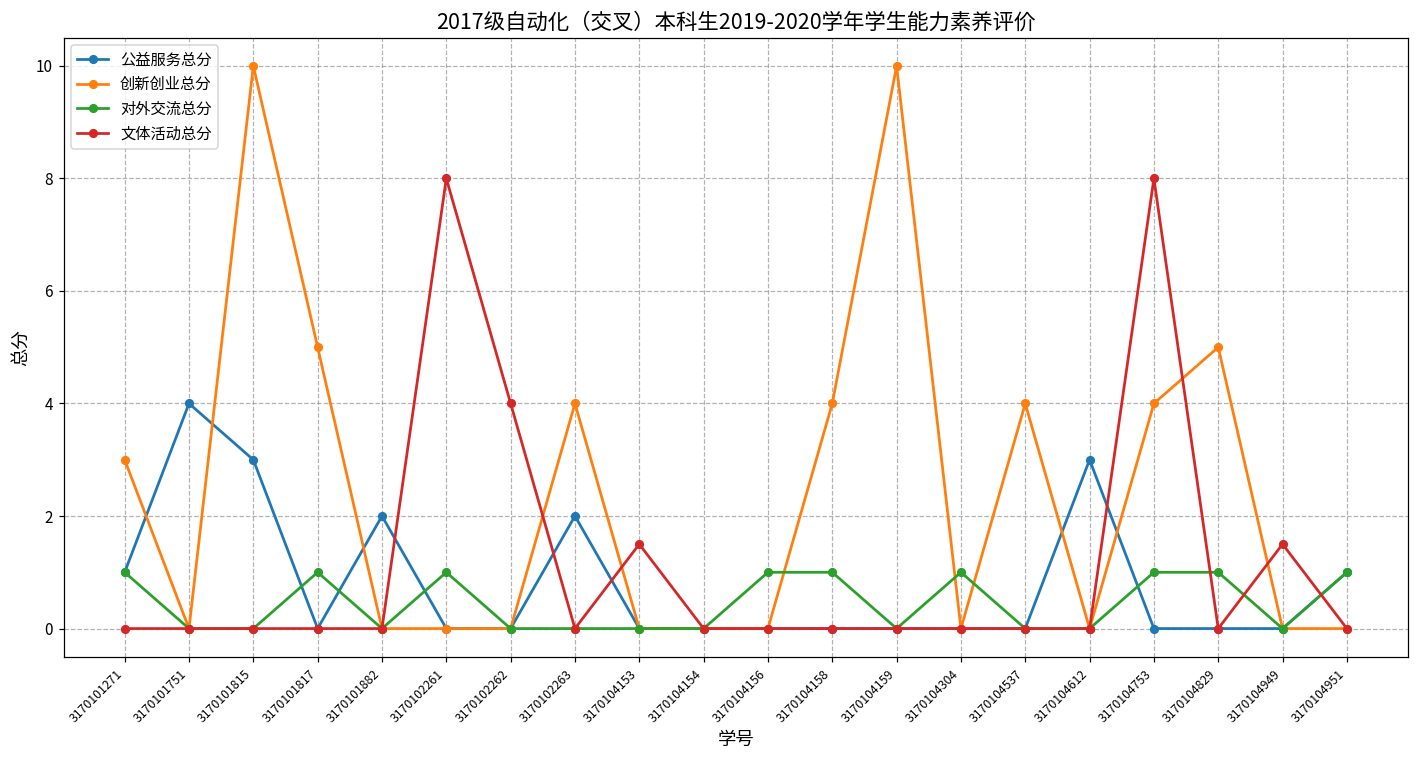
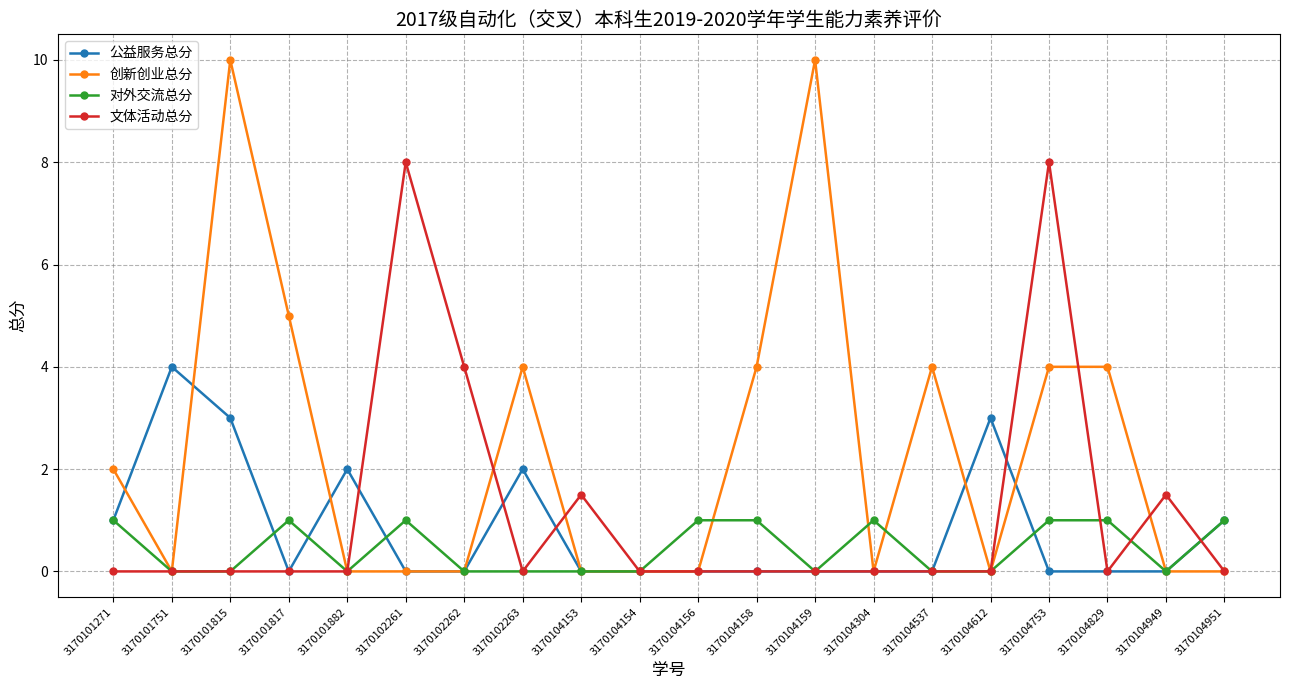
创新创业总分, 3170101271: 3 -> 2
创新创业总分, 3170104829: 5 -> 4
